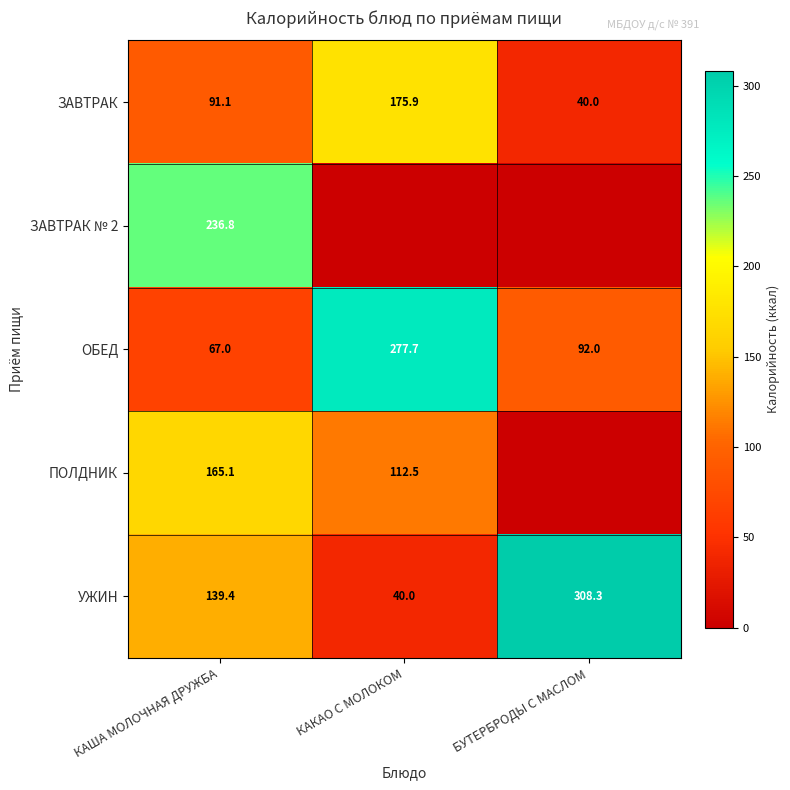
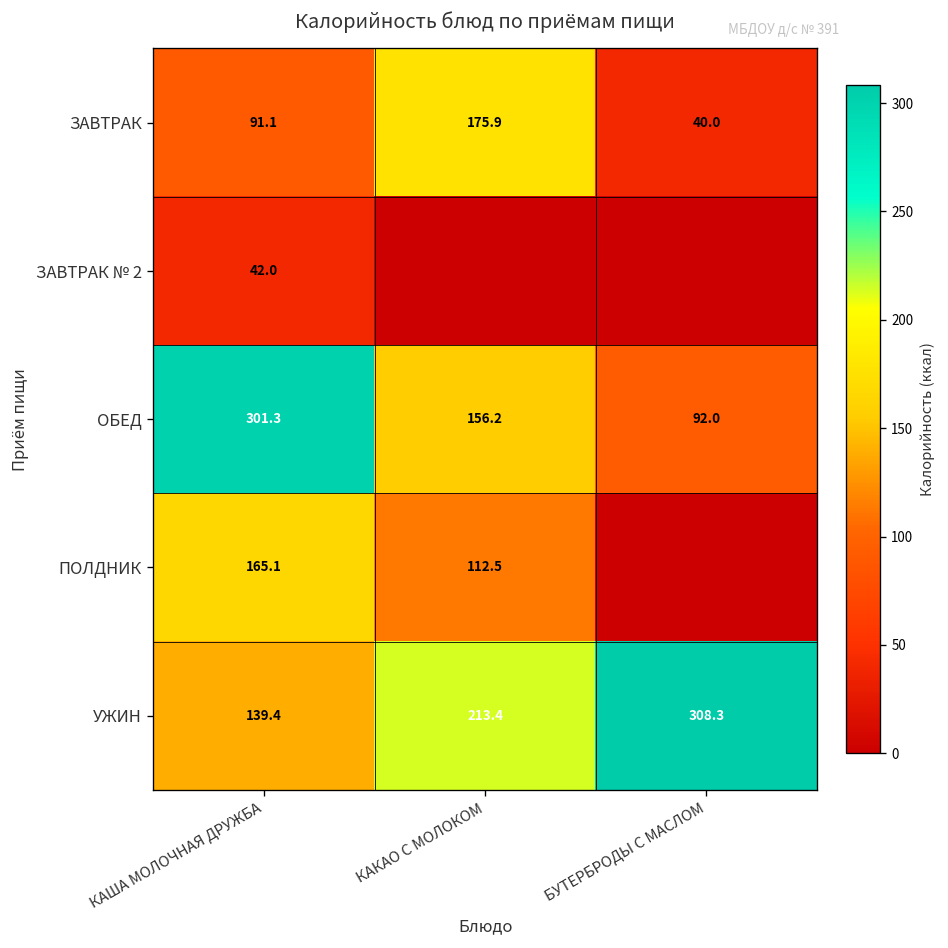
ЗАВТРАК № 2, КАША МОЛОЧНАЯ ДРУЖБА: 236.8 -> 42.0
ОБЕД, КАША МОЛОЧНАЯ ДРУЖБА: 67.0 -> 301.3
ОБЕД, КАКАО С МОЛОКОМ: 277.7 -> 156.2
УЖИН, КАКАО С МОЛОКОМ: 40.0 -> 213.4
